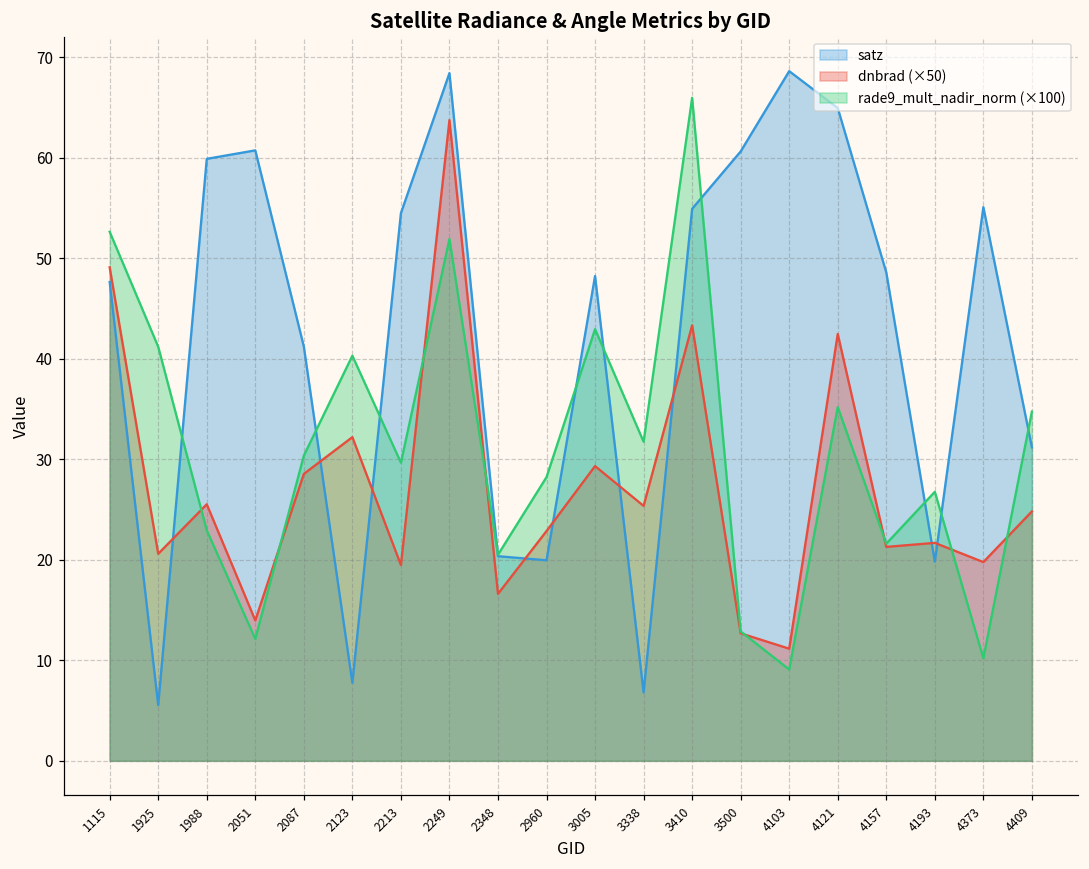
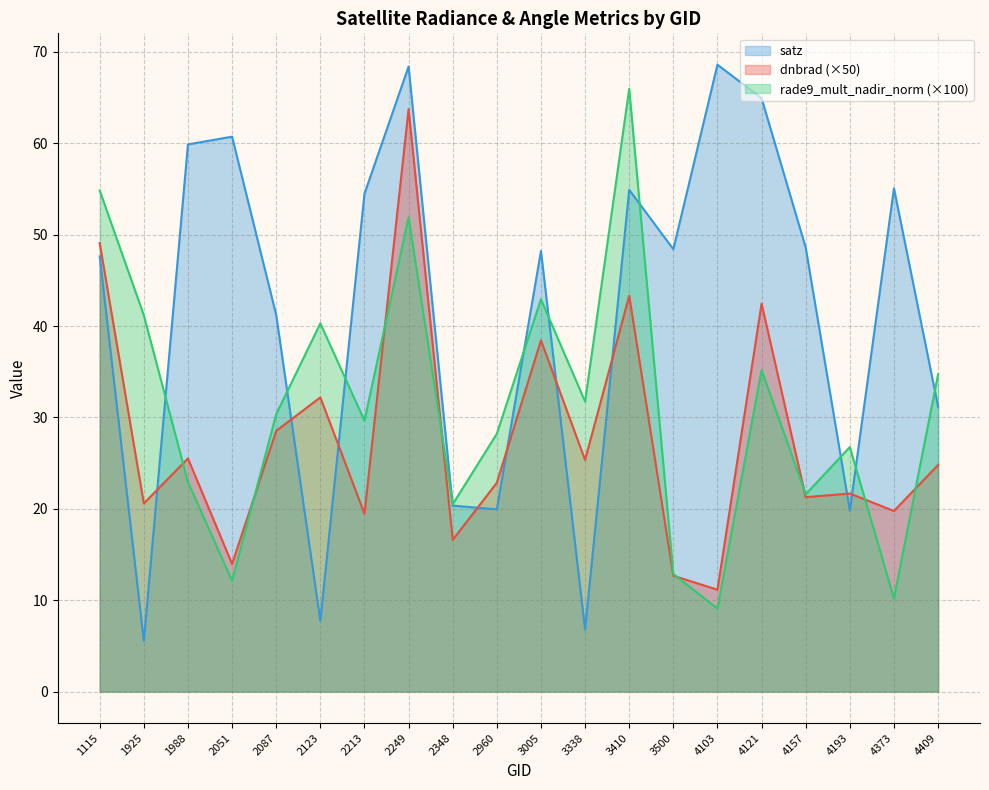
rade9_mult_nadir_norm (×100), 1115: 53 -> 55
dnbrad (×50), 3005: 29 -> 38
satz, 3500: 61 -> 48
